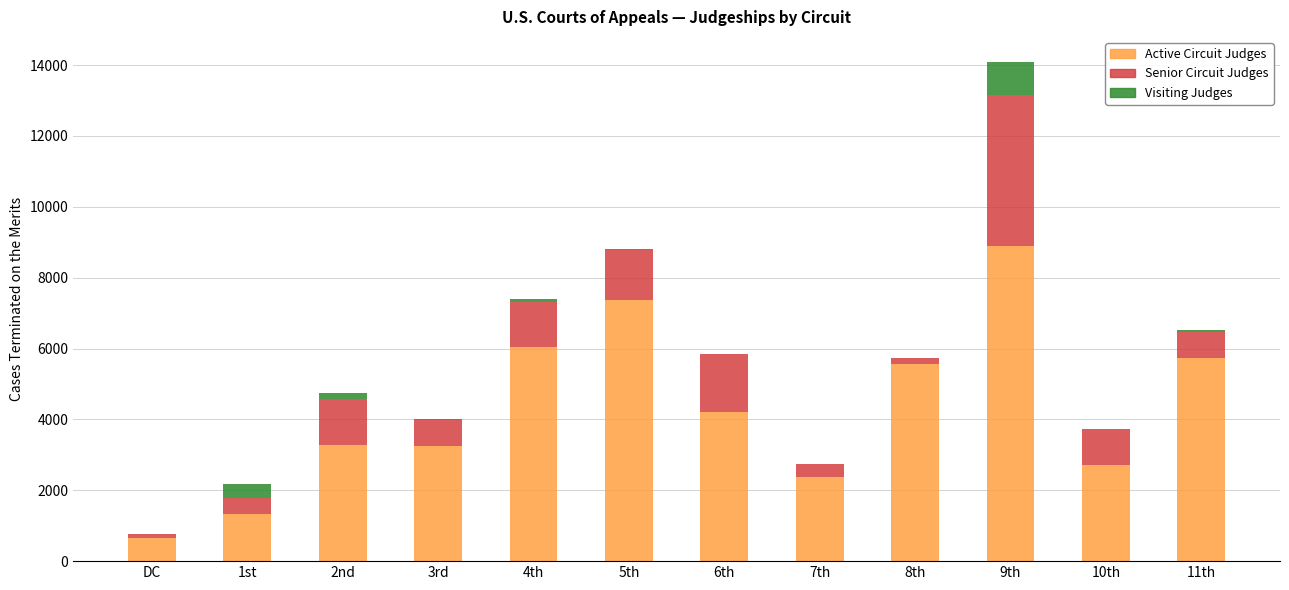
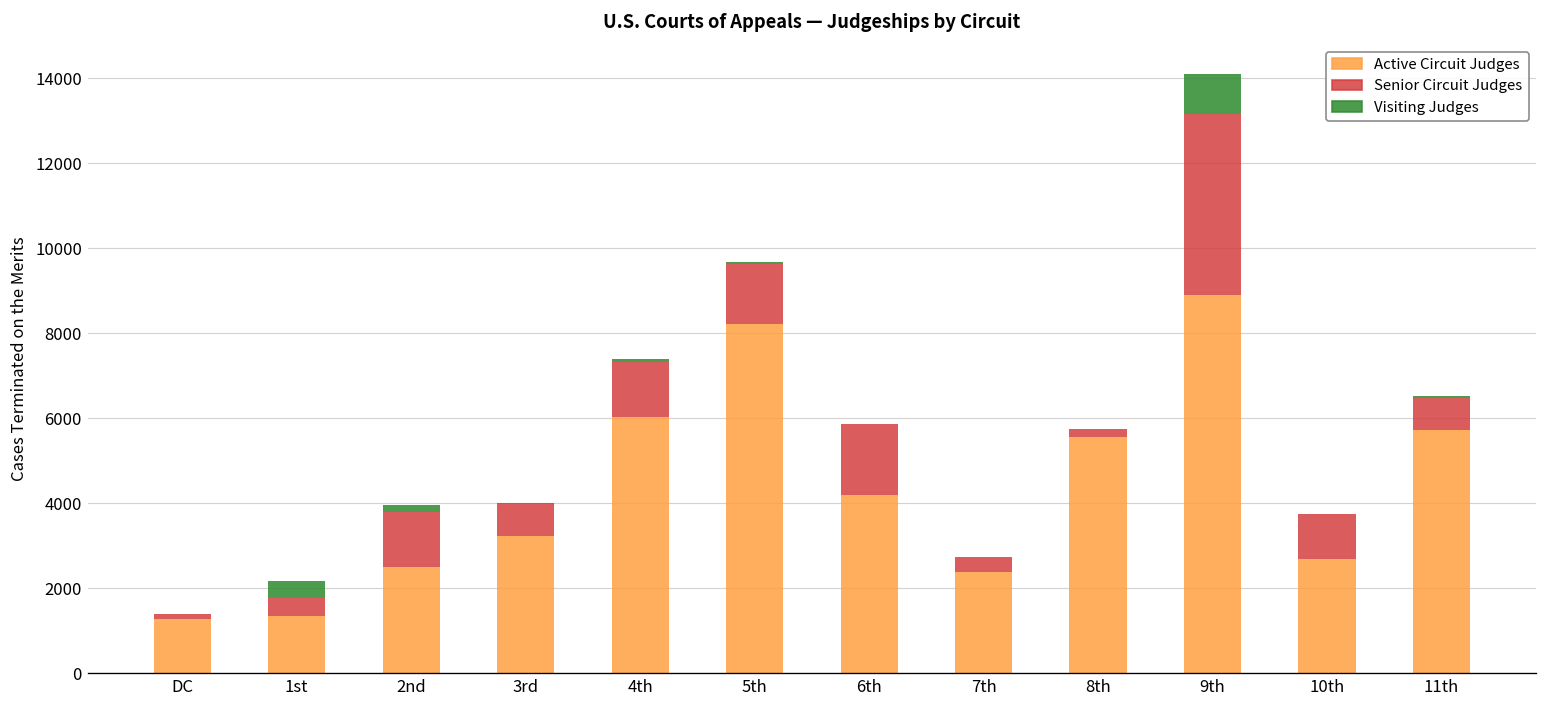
Active Circuit Judges, DC: 600 -> 1300
Active Circuit Judges, 2nd: 3300 -> 2500
Active Circuit Judges, 5th: 7400 -> 8200
